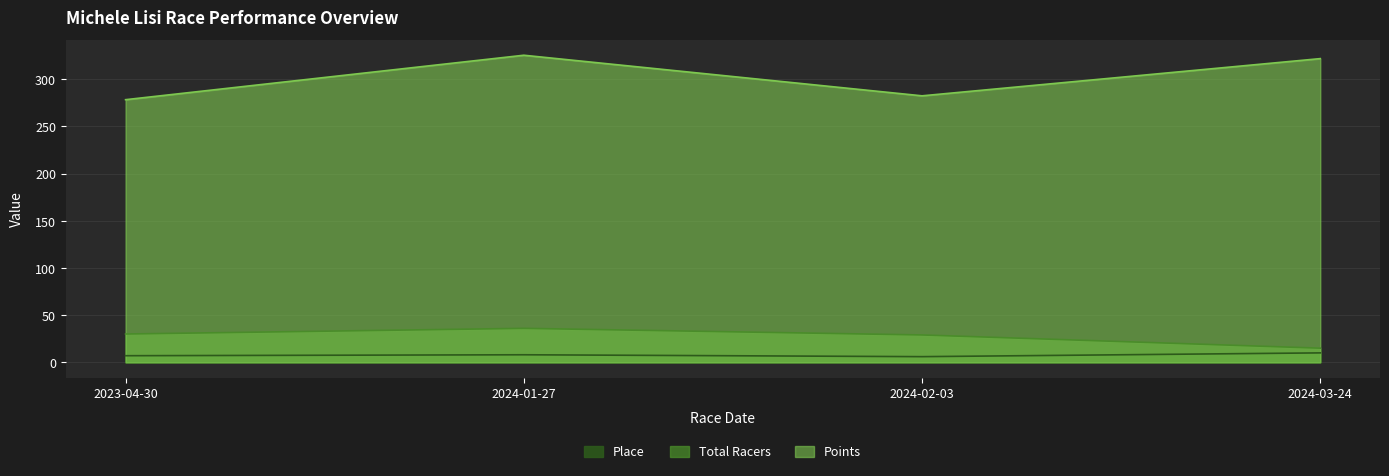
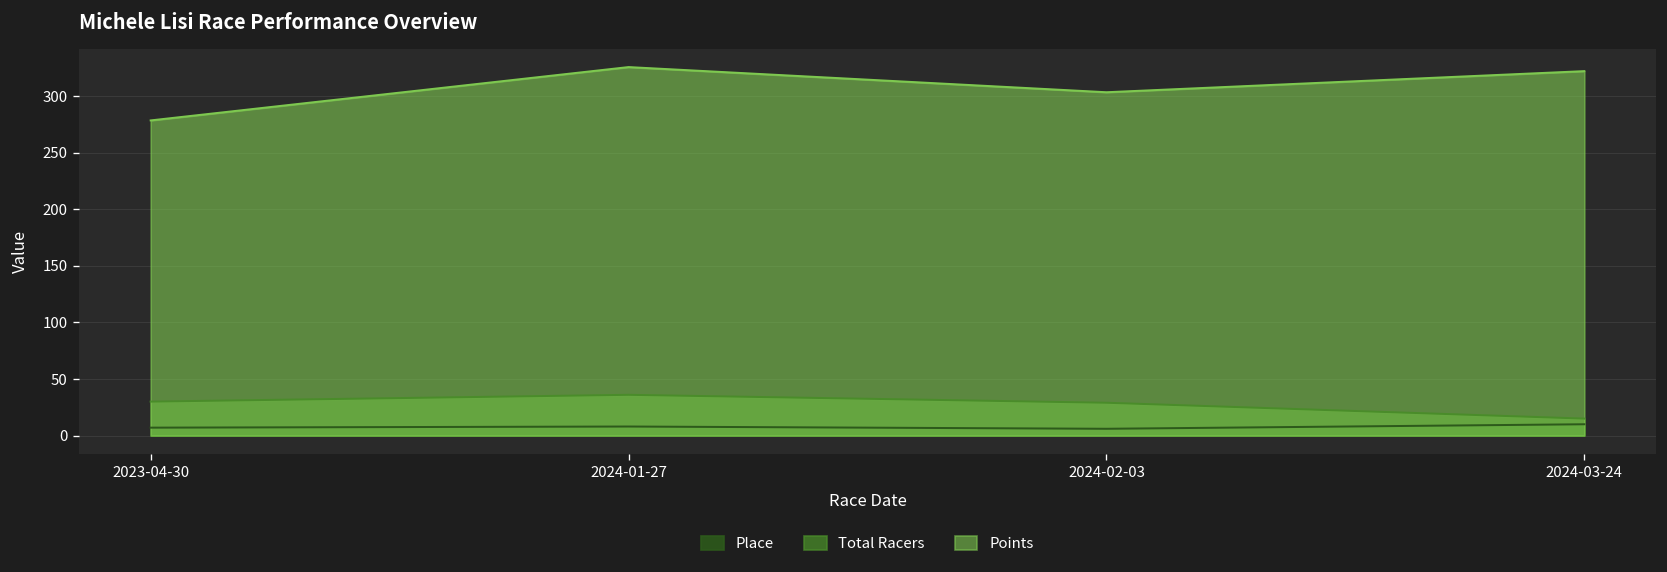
Points, 2024-02-03: 280 -> 300
